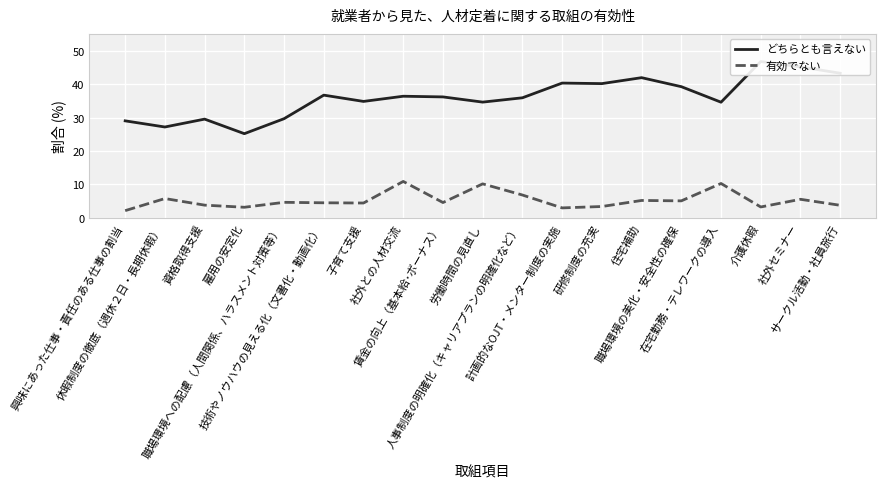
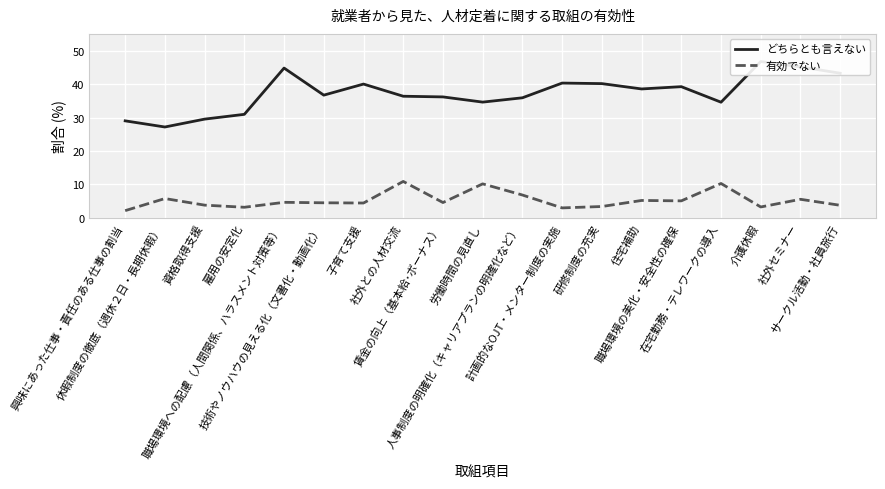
どちらとも言えない, 雇用の安定化: 25 -> 31
どちらとも言えない, 職場環境への配慮（人間関係、ハラスメント対策等）: 30 -> 45
どちらとも言えない, 子育て支援: 35 -> 40
どちらとも言えない, 住宅補助: 42 -> 39
